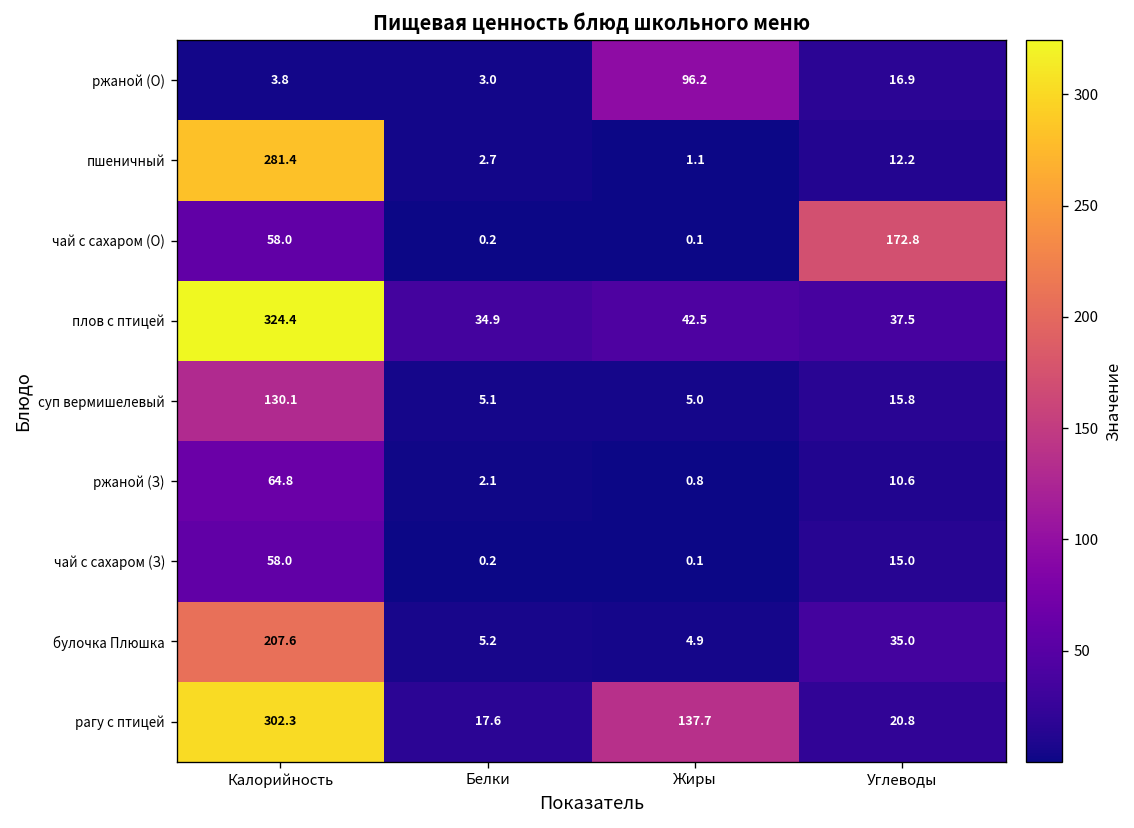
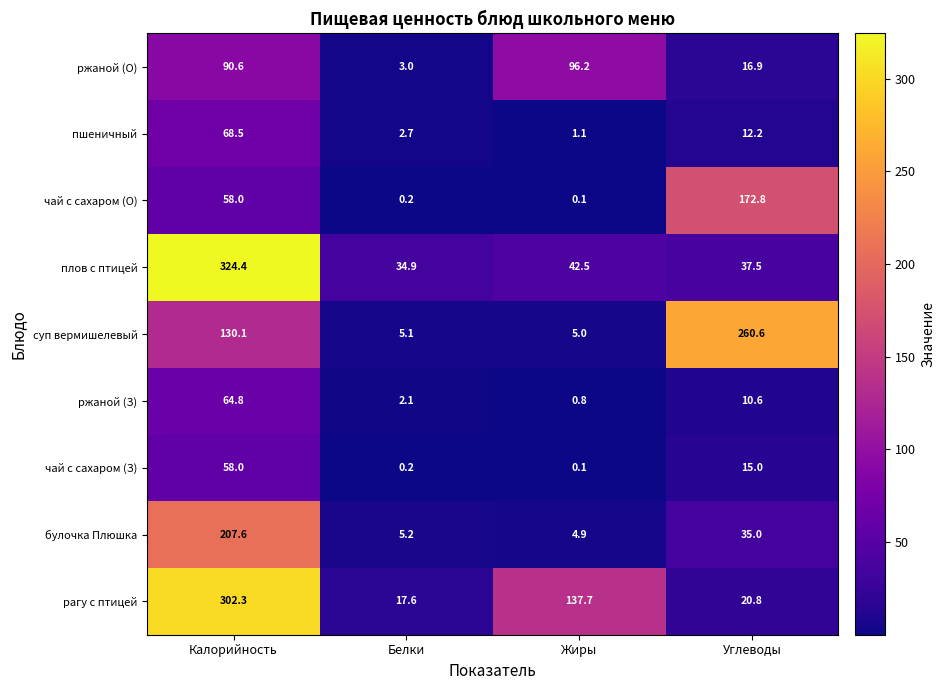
ржаной (О), Калорийность: 3.8 -> 90.6
пшеничный, Калорийность: 281.4 -> 68.5
суп вермишелевый, Углеводы: 15.8 -> 260.6
